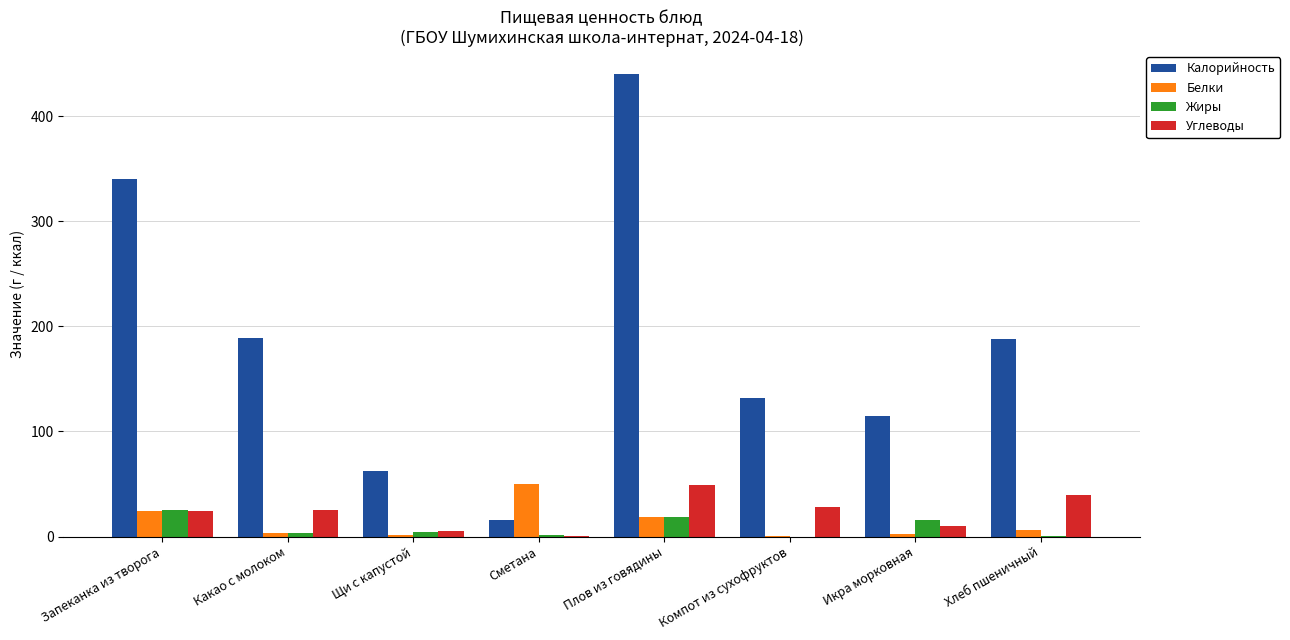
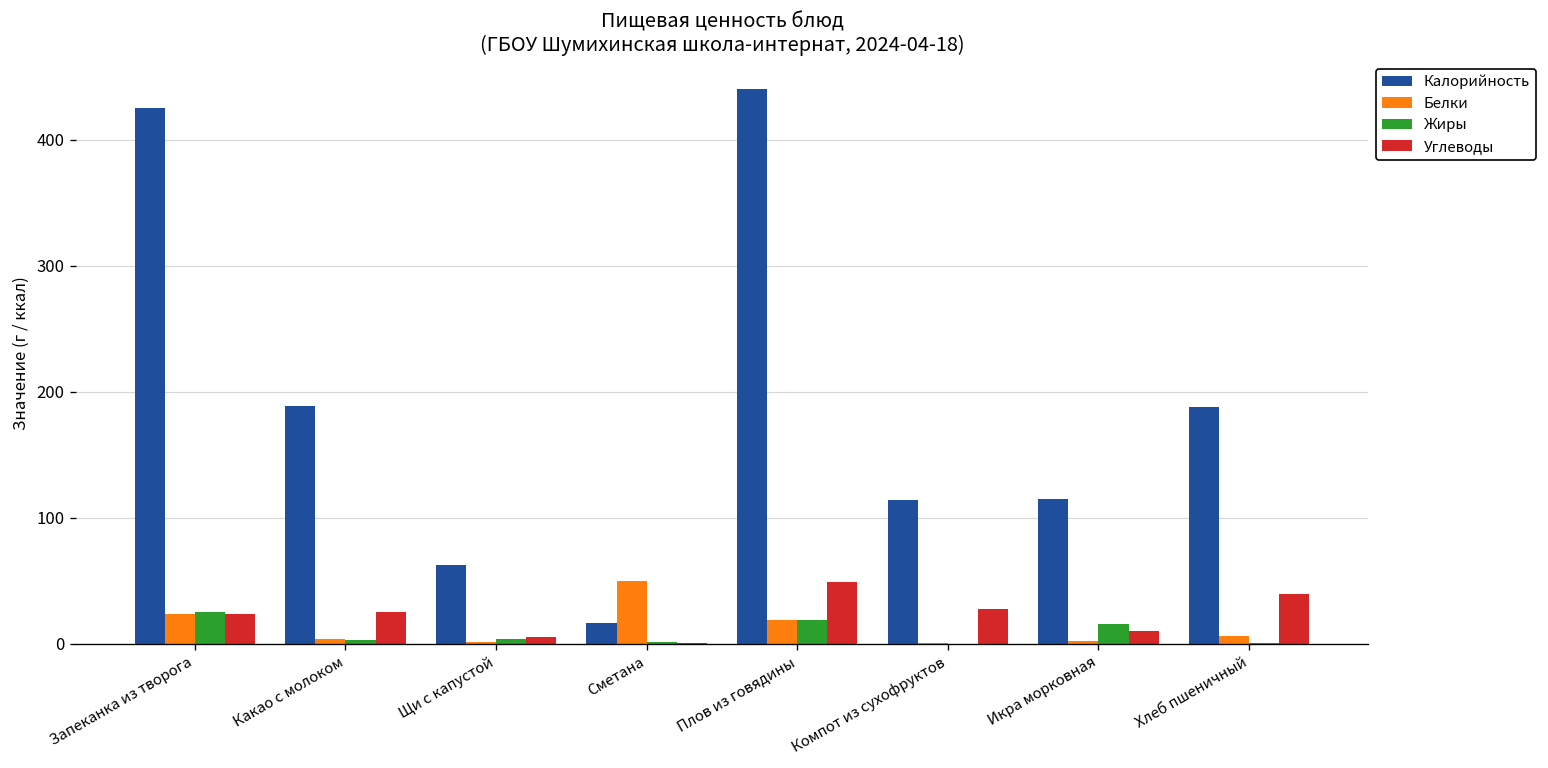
Калорийность, Запеканка из творога: 340 -> 425
Калорийность, Компот из сухофруктов: 132 -> 114
